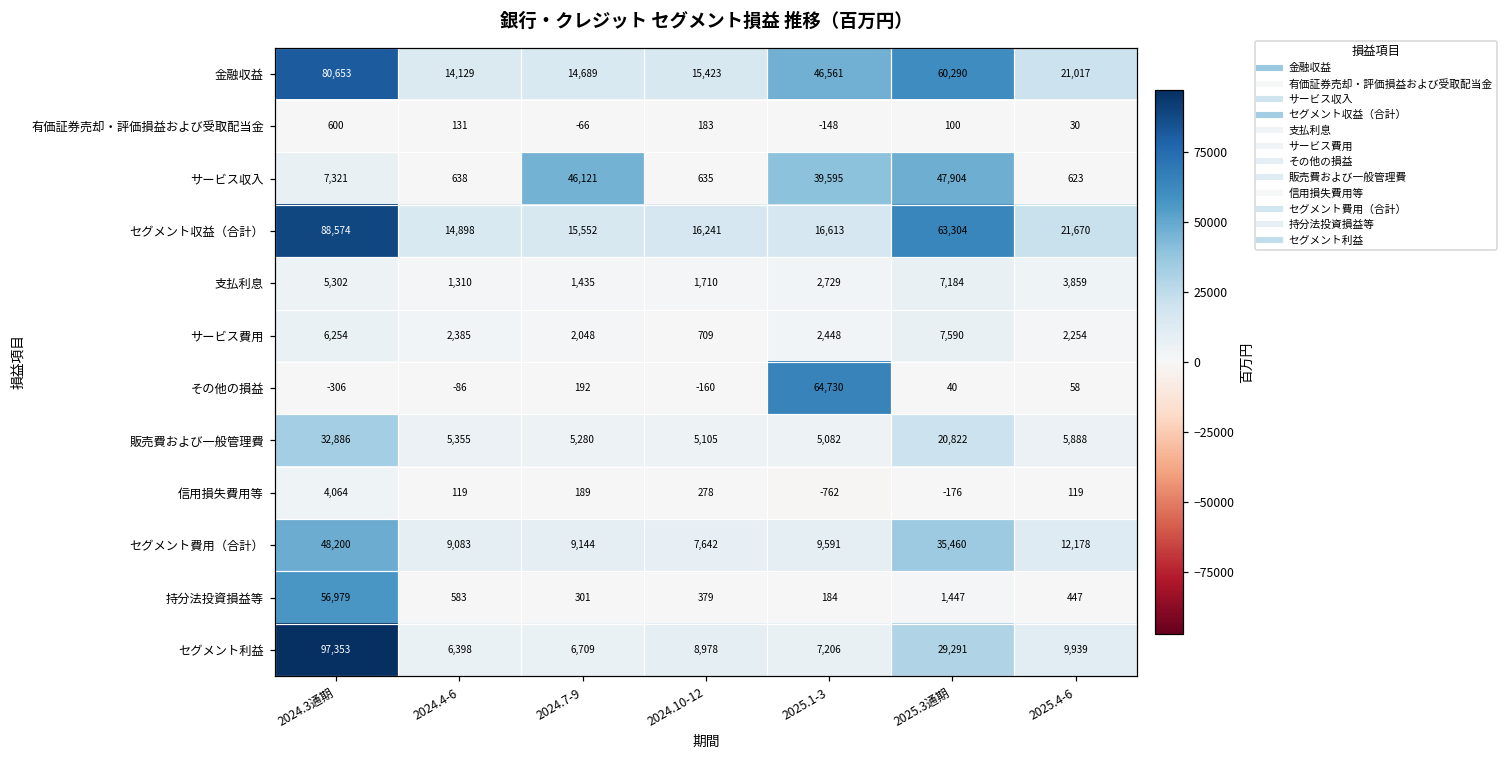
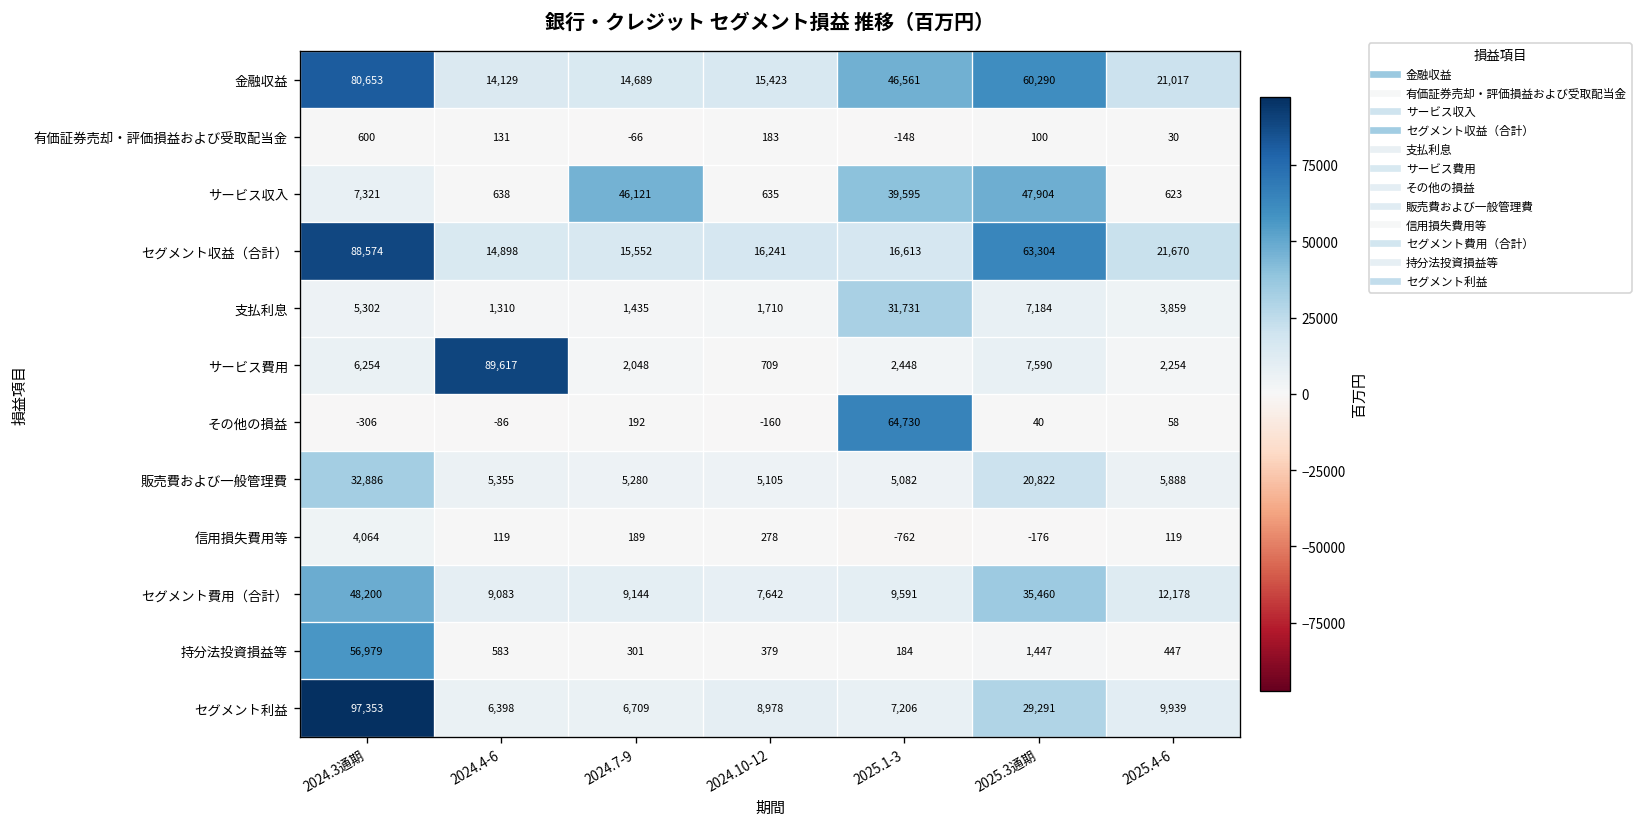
支払利息, 2025.1-3: 2,729 -> 31,731
サービス費用, 2024.4-6: 2,385 -> 89,617
